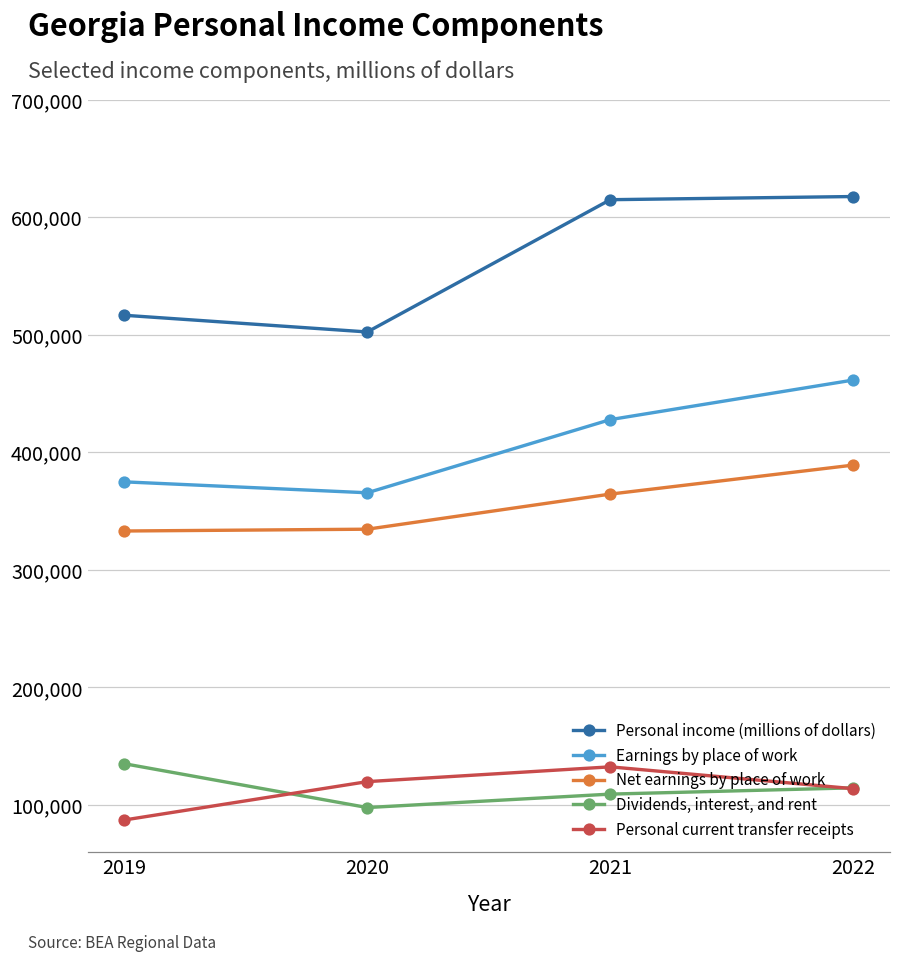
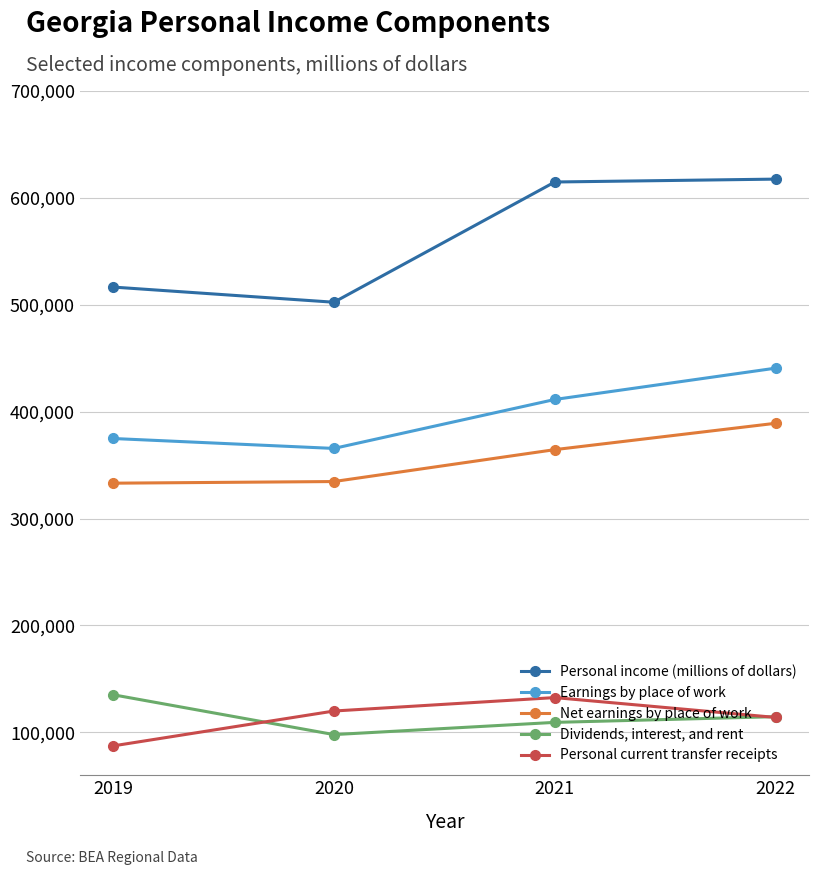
Earnings by place of work, 2021: 428,000 -> 411,000
Earnings by place of work, 2022: 461,000 -> 441,000
